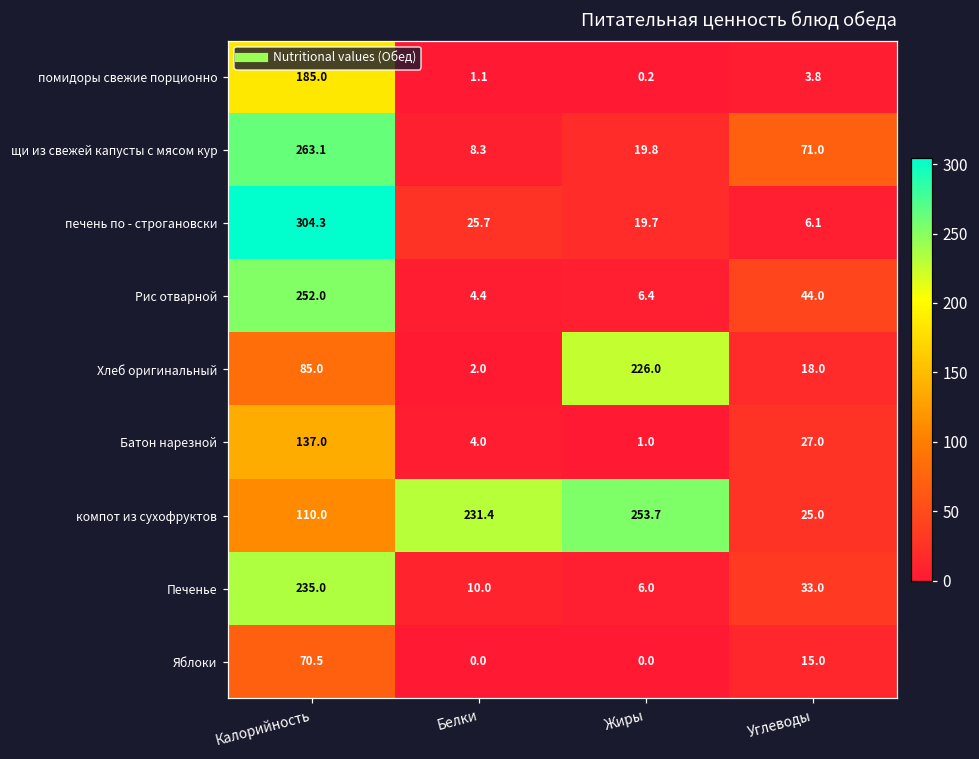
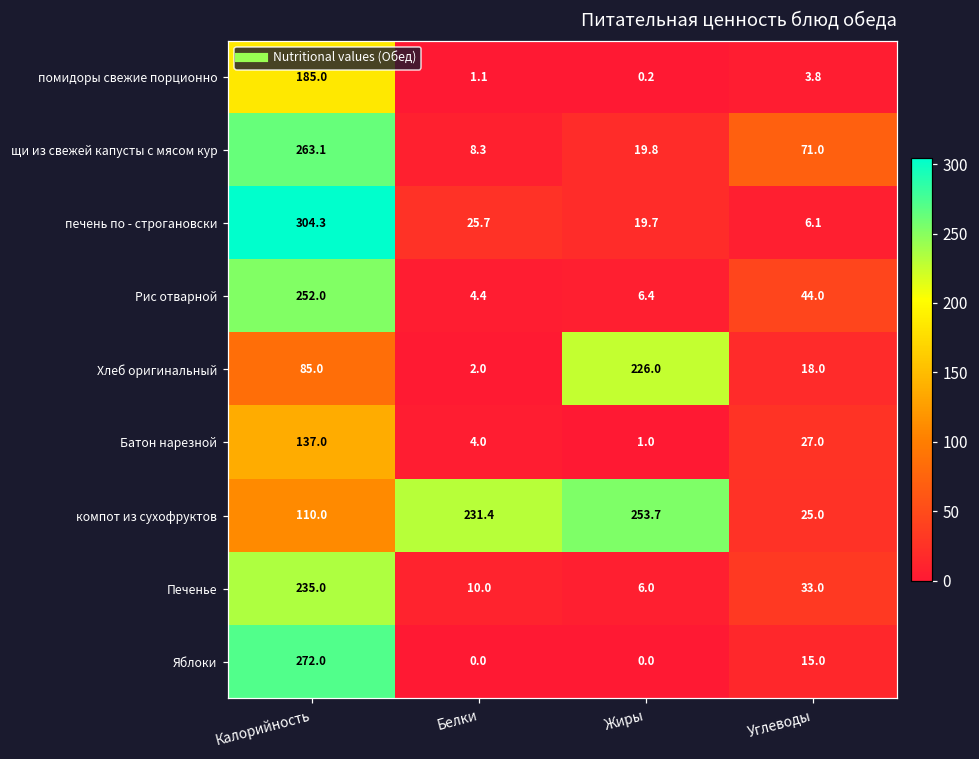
Яблоки, Калорийность: 70.5 -> 272.0
